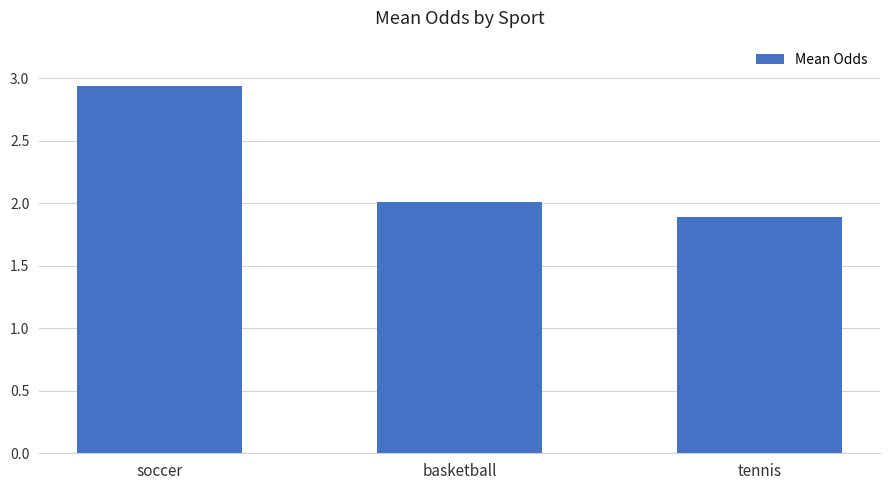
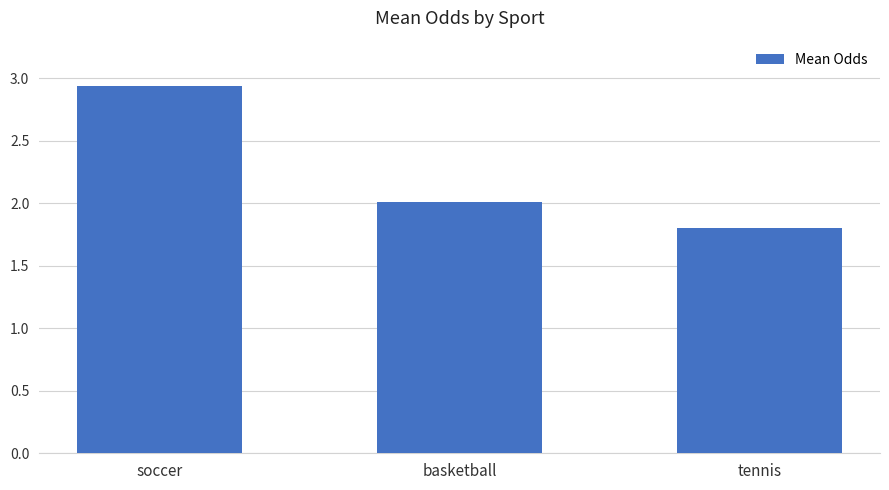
tennis: 1.89 -> 1.80
